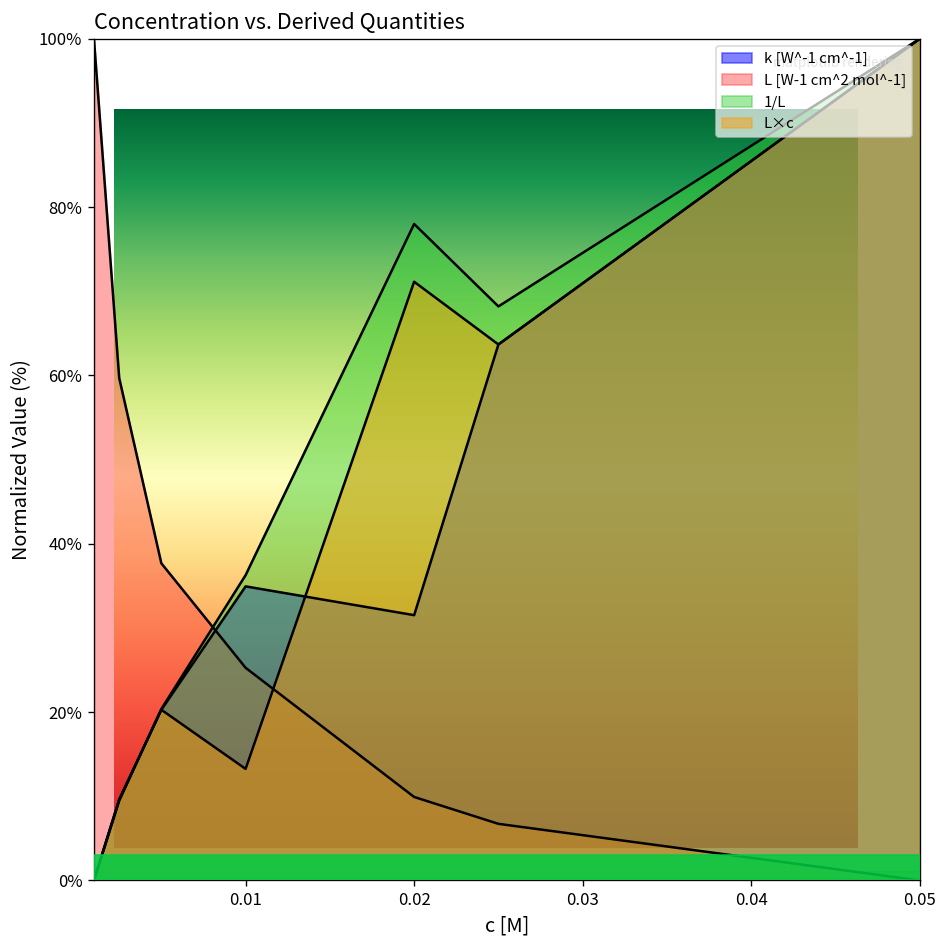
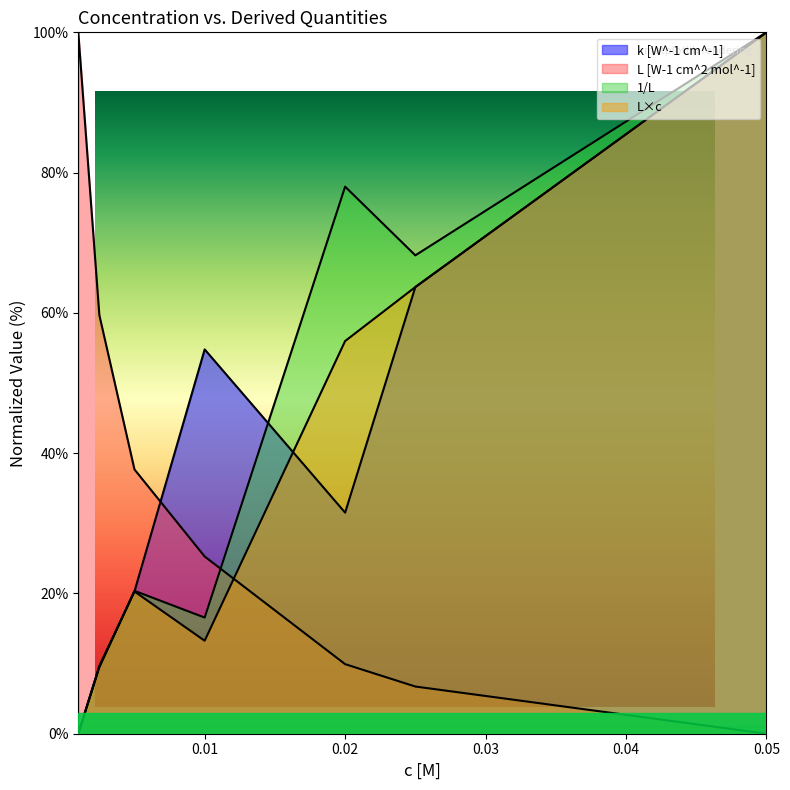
k [W^-1 cm^-1], 0.01: 35% -> 55%
1/L, 0.01: 36% -> 17%
L×c, 0.02: 71% -> 56%
